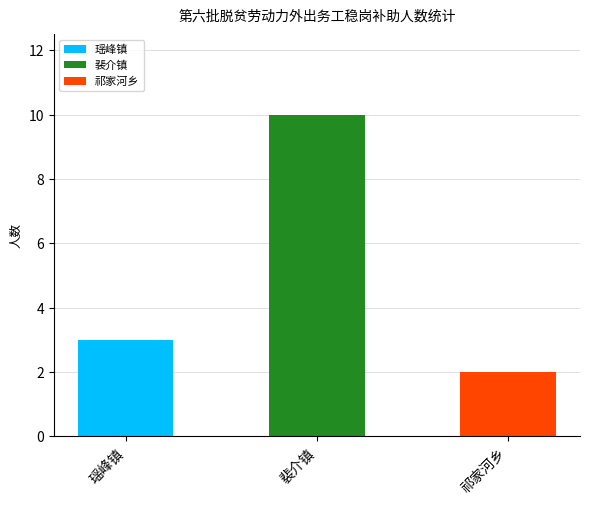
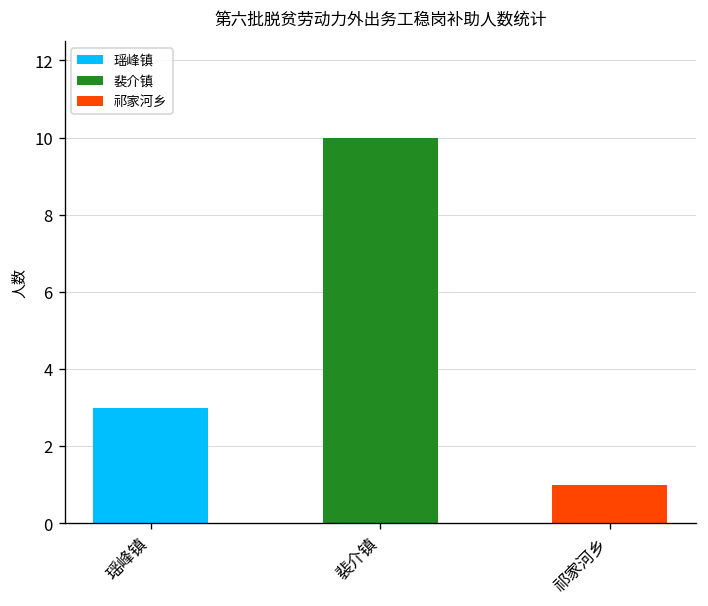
祁家河乡: 2 -> 1
